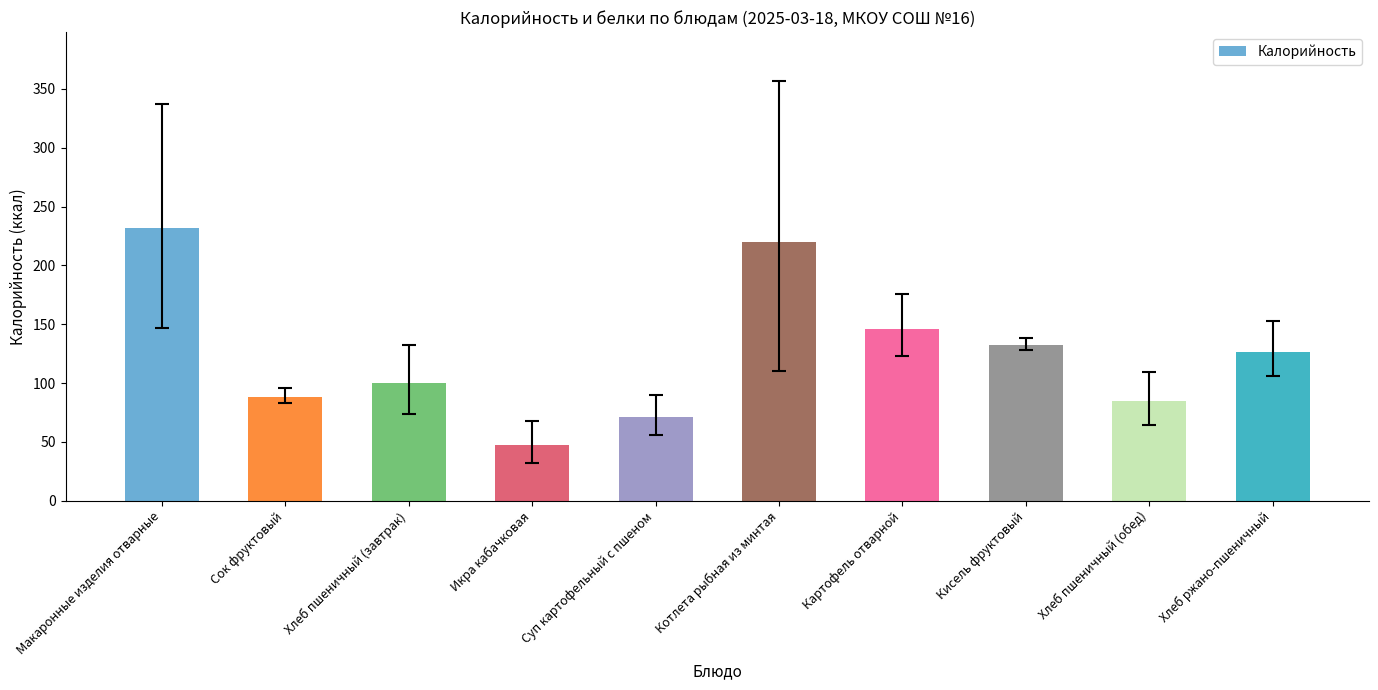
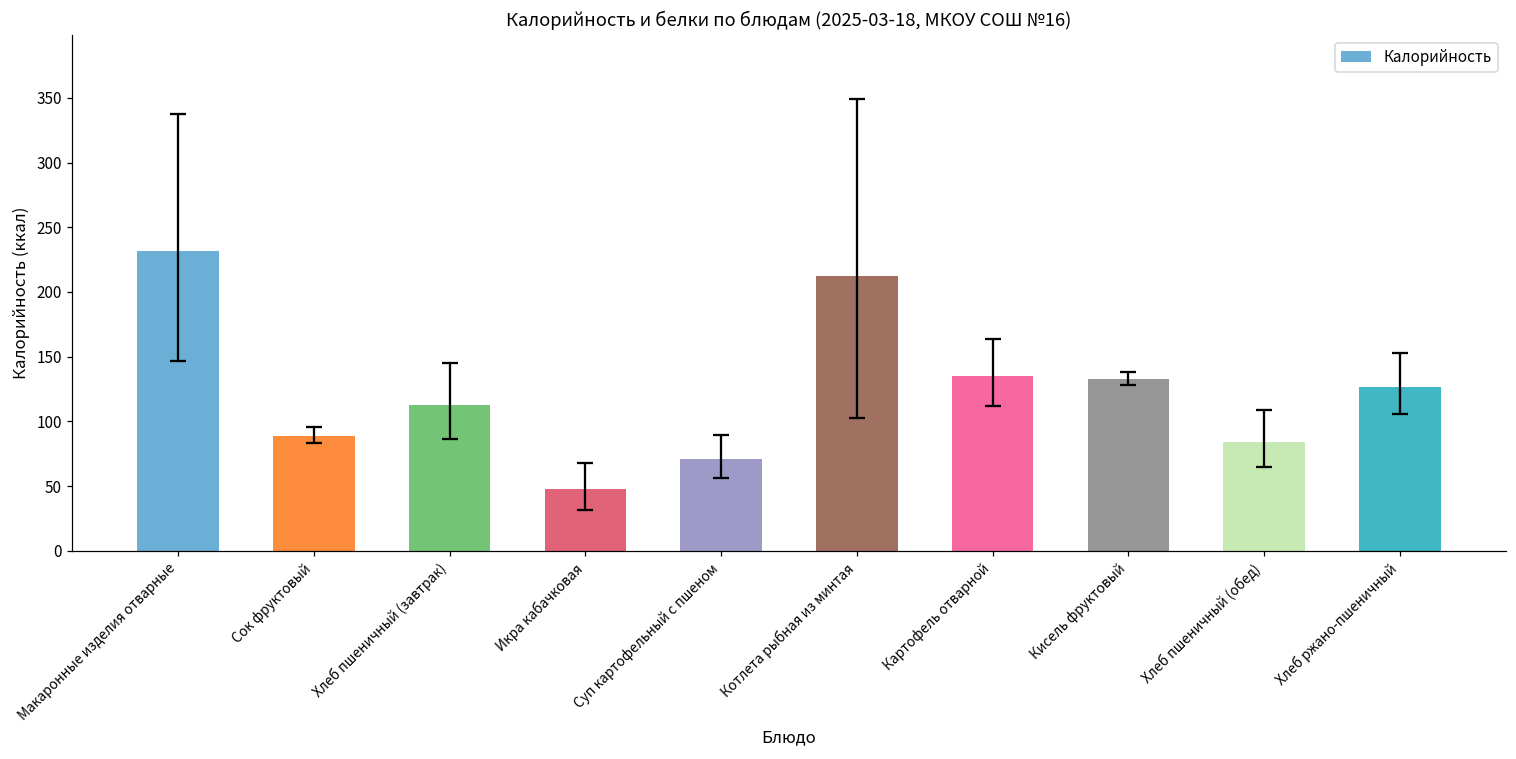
Калорийность, Хлеб пшеничный (завтрак): 100 -> 112
Калорийность, Котлета рыбная из минтая: 220 -> 212
Калорийность, Картофель отварной: 146 -> 135
